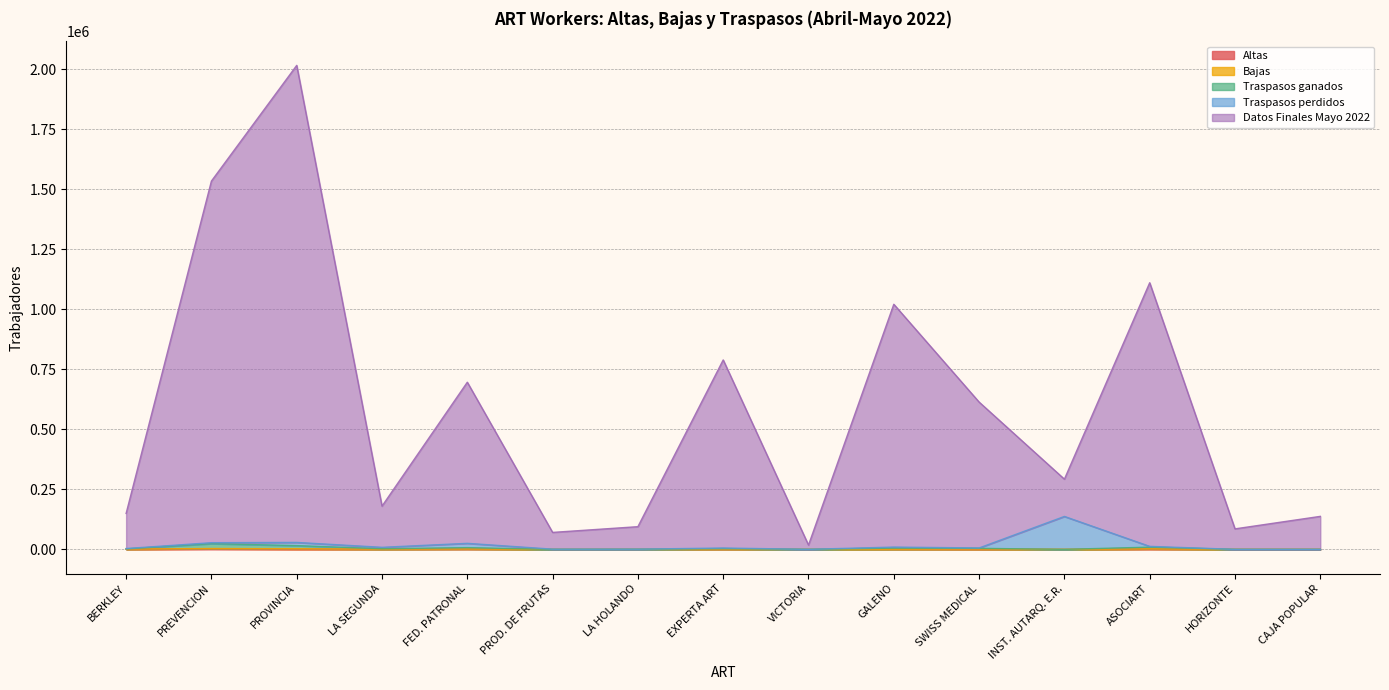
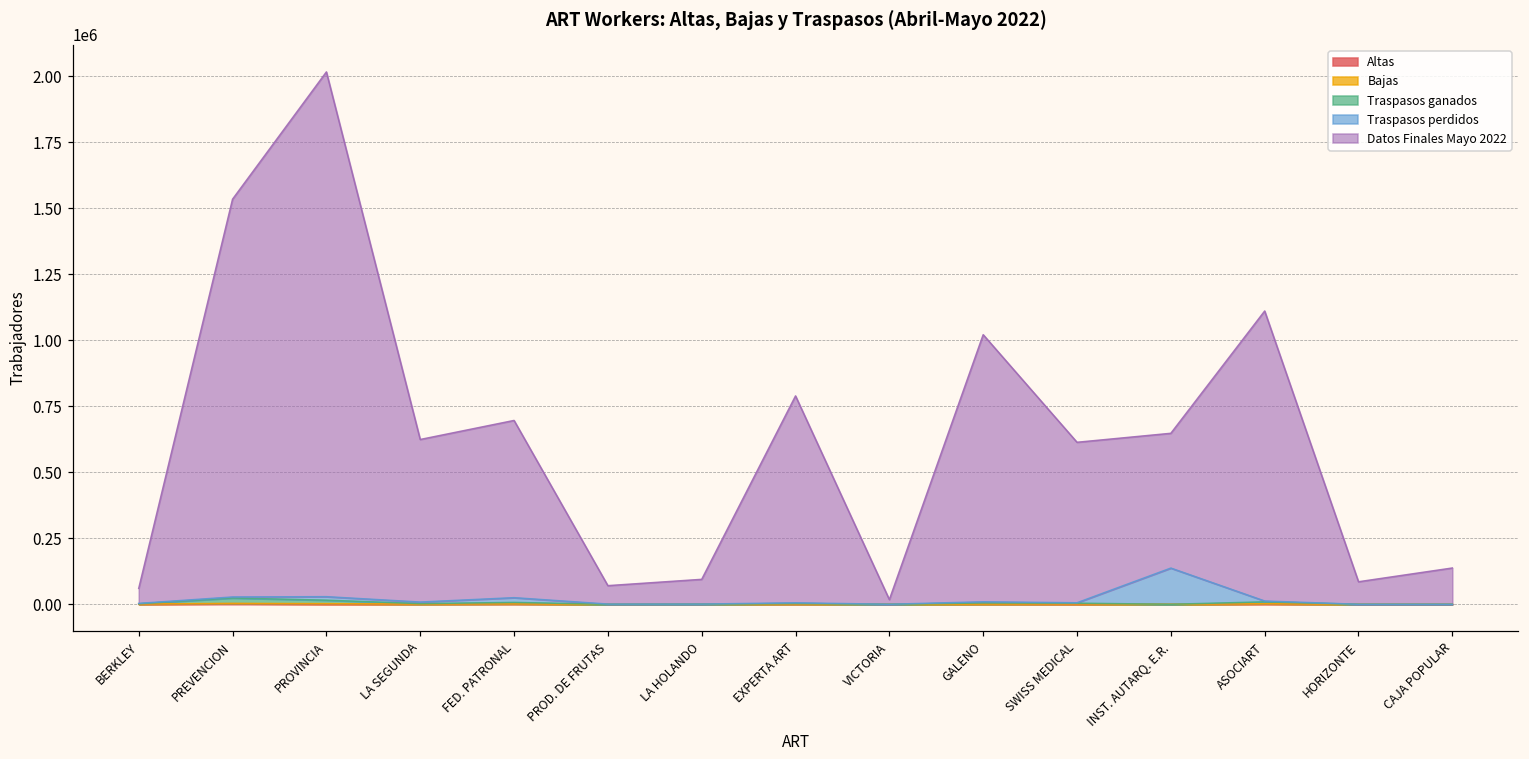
Datos Finales Mayo 2022, BERKLEY: 150000 -> 60000
Datos Finales Mayo 2022, LA SEGUNDA: 170000 -> 620000
Datos Finales Mayo 2022, INST. AUTARQ. E.R.: 160000 -> 510000
